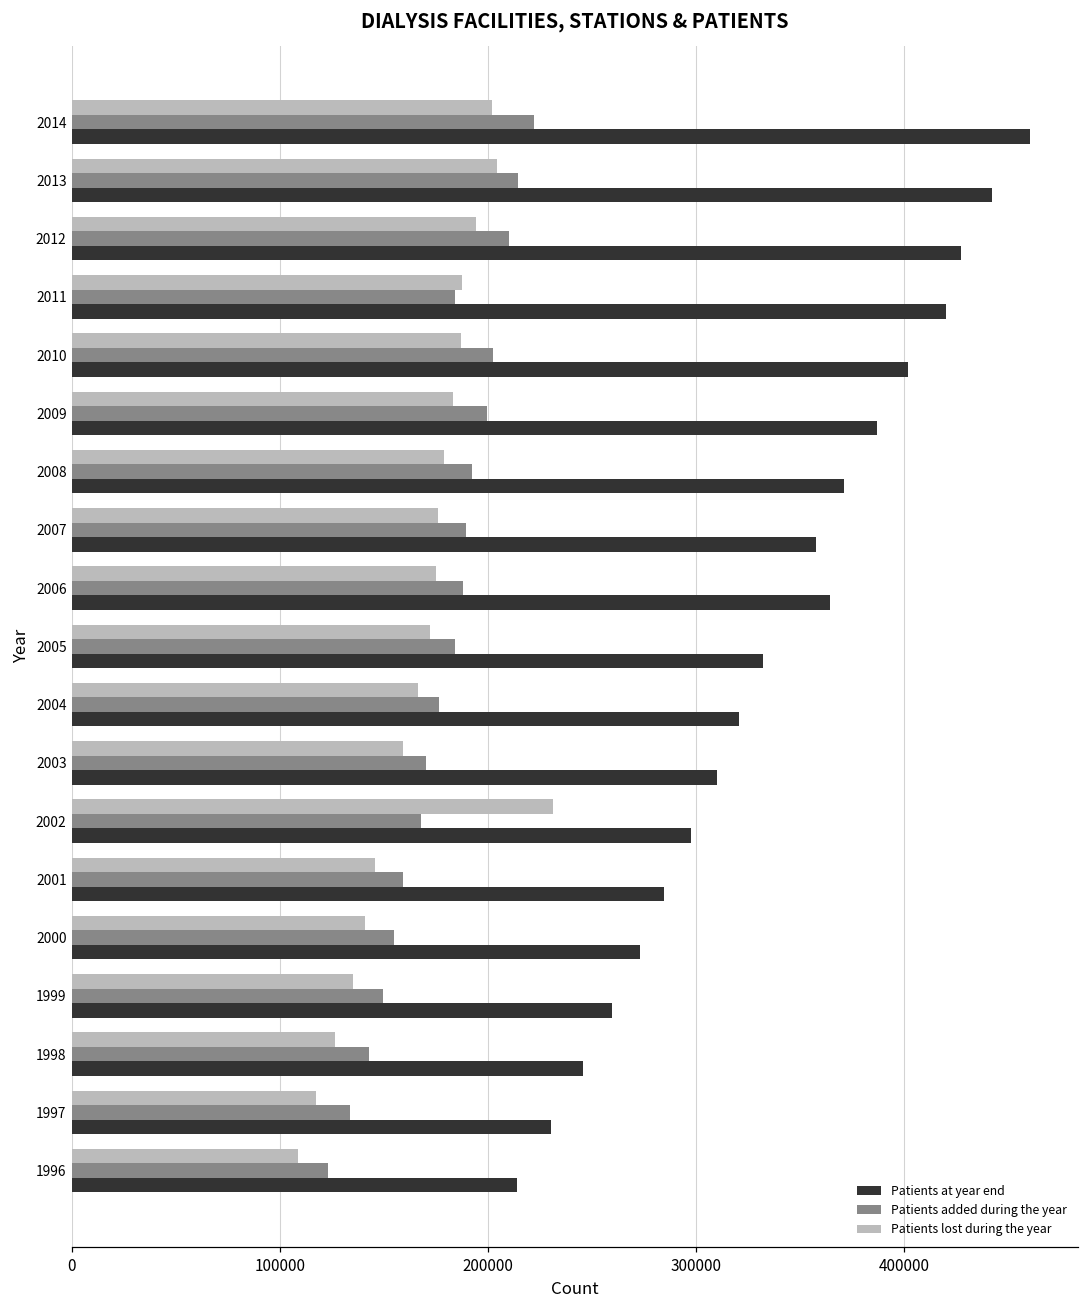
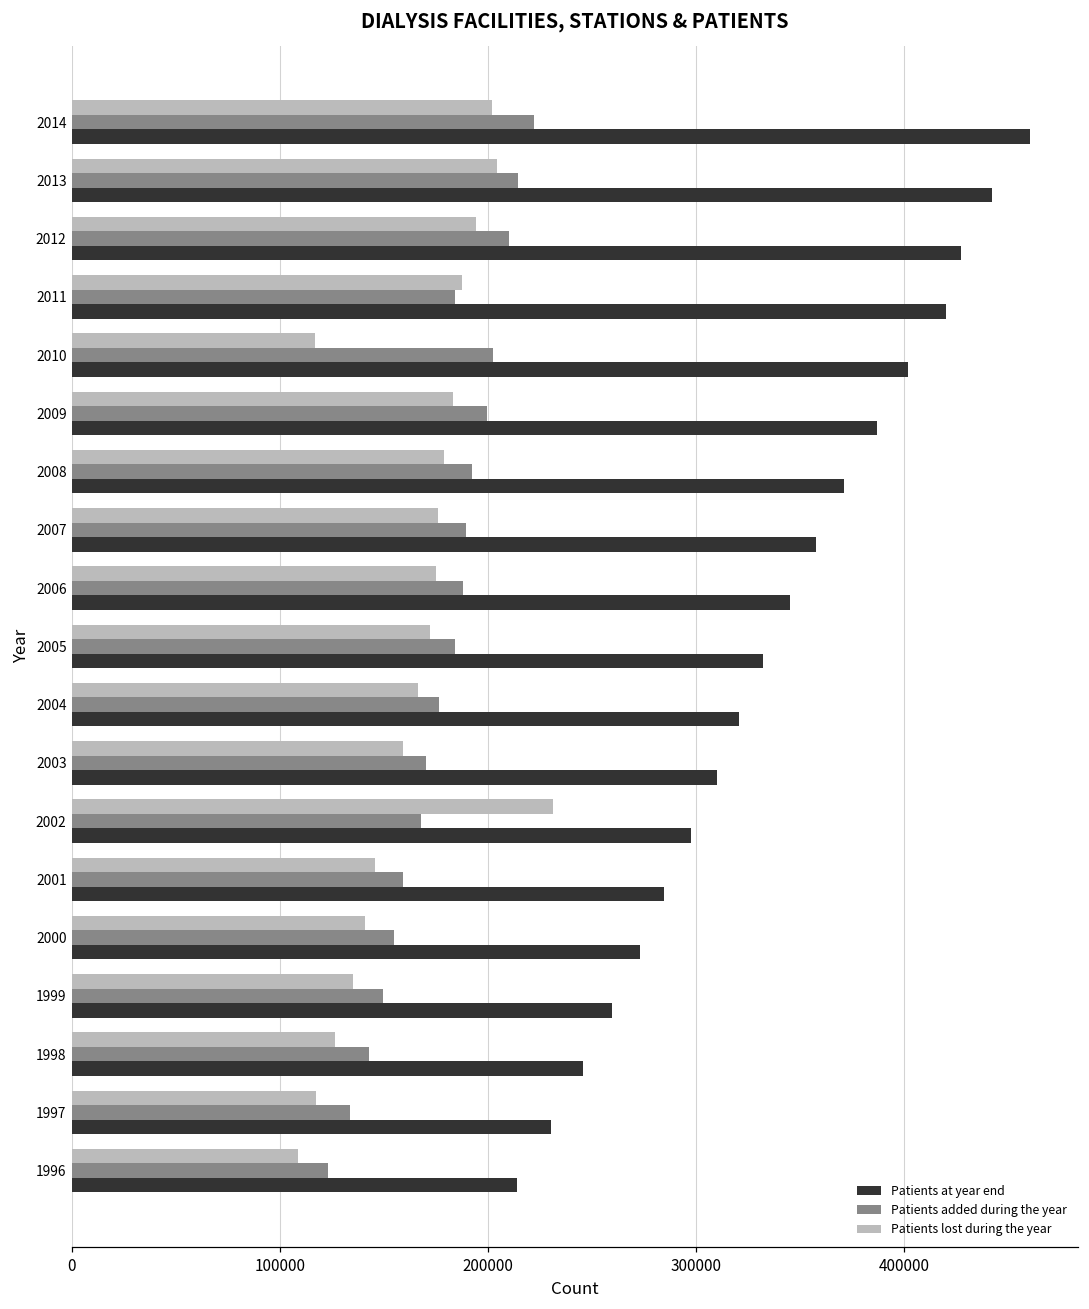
Patients lost during the year, 2010: 187000 -> 117000
Patients at year end, 2006: 364000 -> 345000
